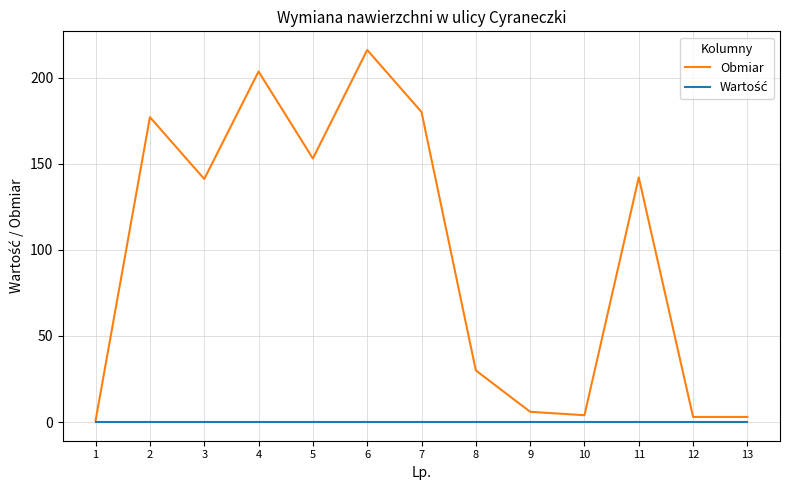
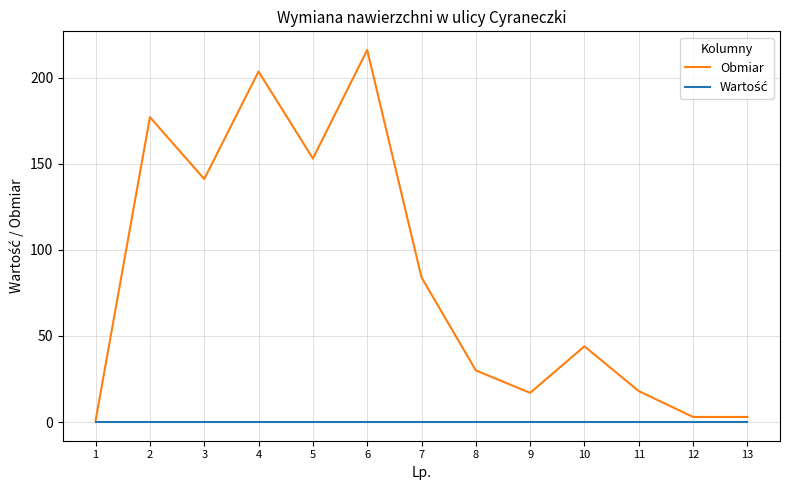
Obmiar, 7: 180 -> 84
Obmiar, 9: 6 -> 17
Obmiar, 10: 4 -> 44
Obmiar, 11: 142 -> 18
